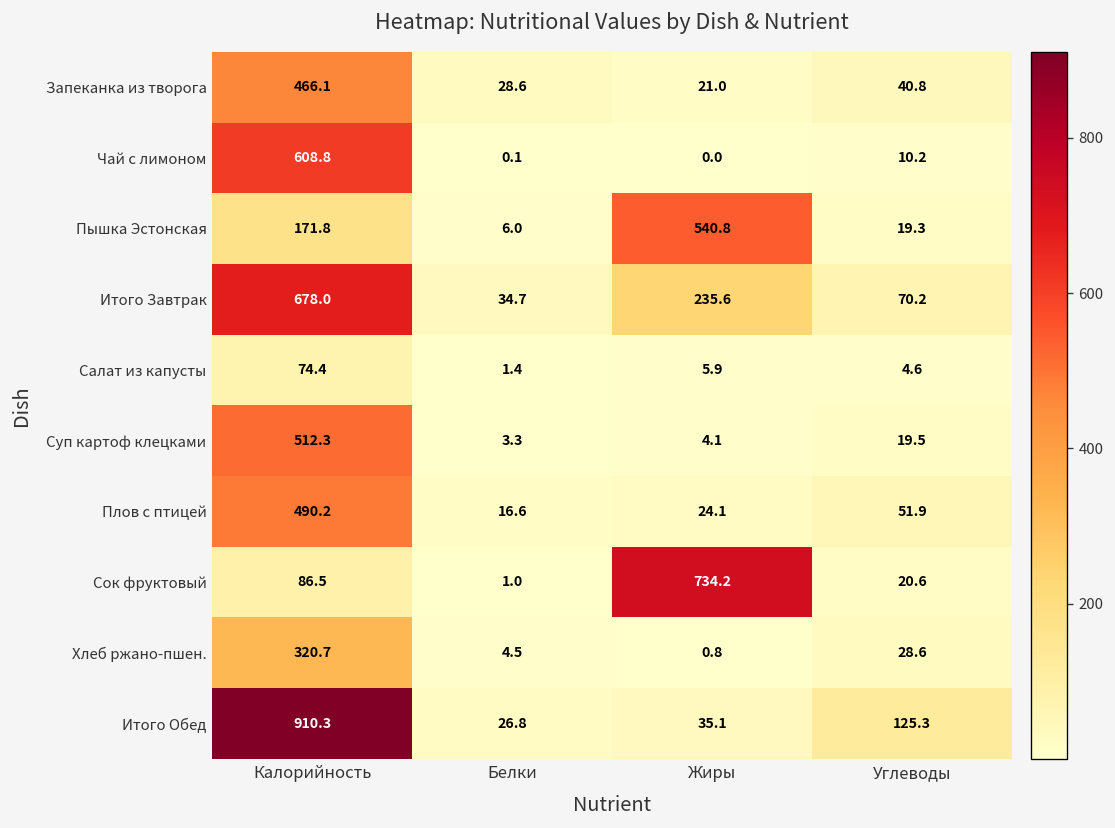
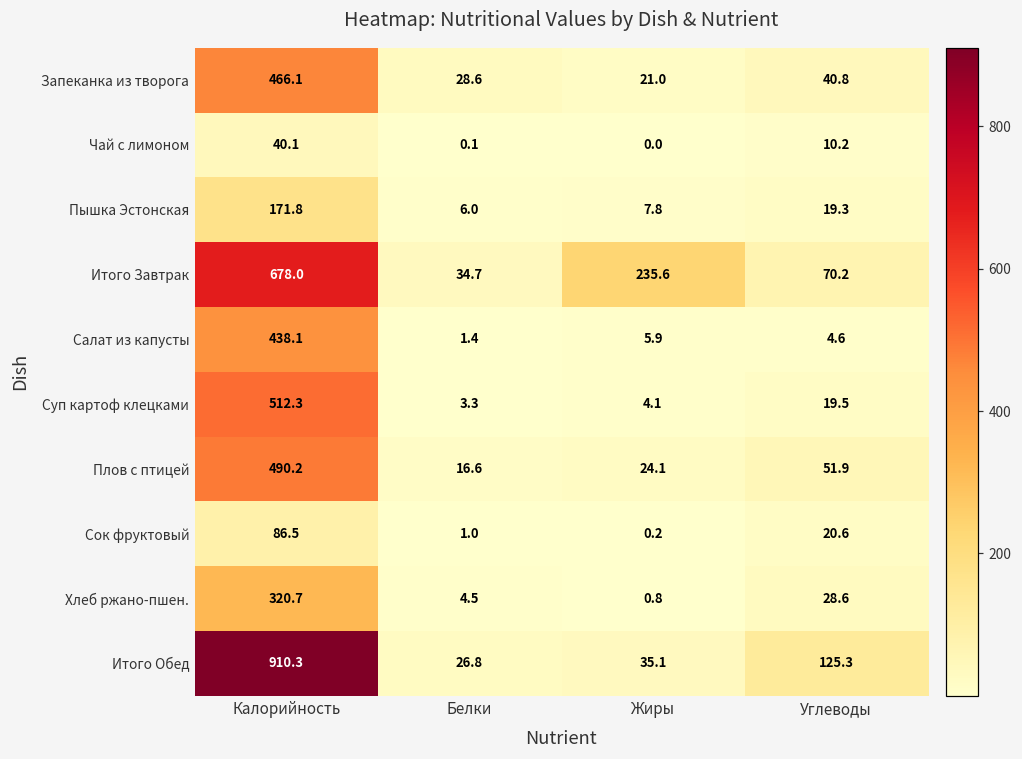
Чай с лимоном, Калорийность: 608.8 -> 40.1
Пышка Эстонская, Жиры: 540.8 -> 7.8
Салат из капусты, Калорийность: 74.4 -> 438.1
Сок фруктовый, Жиры: 734.2 -> 0.2
